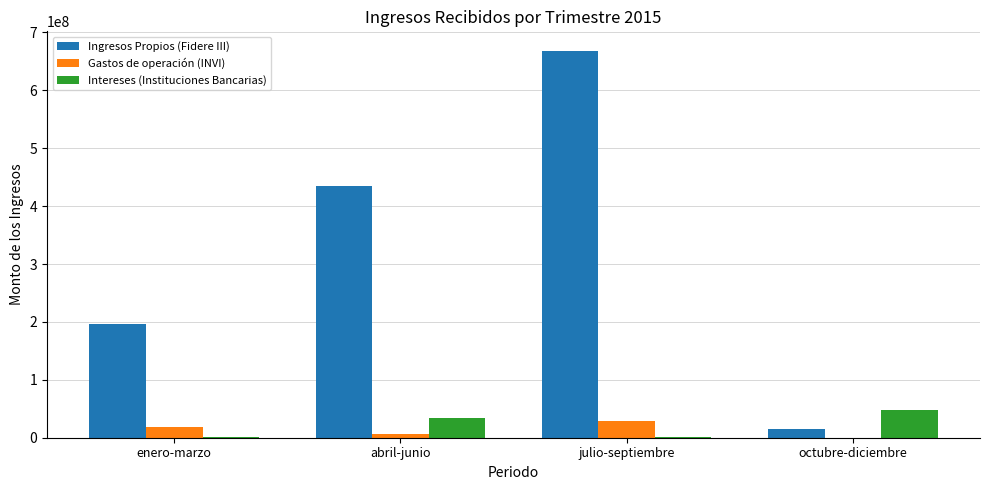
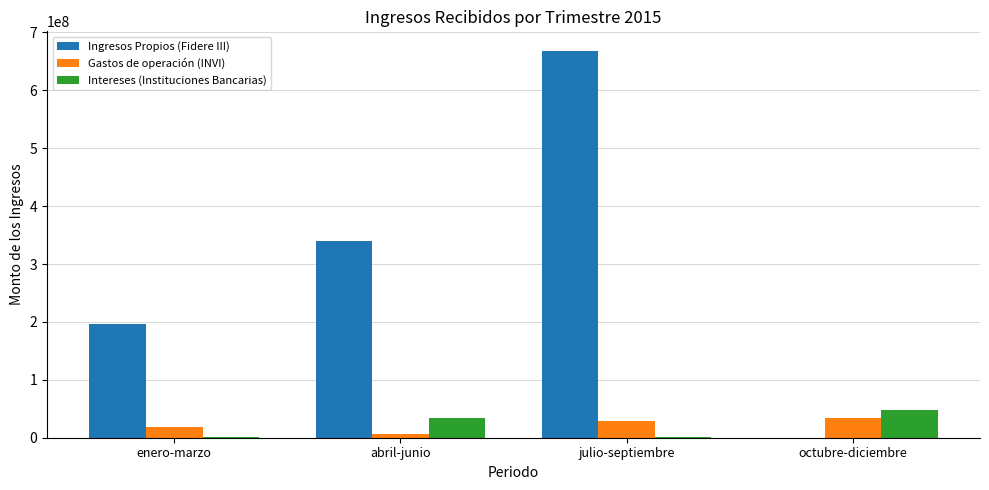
Ingresos Propios (Fidere III), abril-junio: 440000000 -> 340000000
Ingresos Propios (Fidere III), octubre-diciembre: 10000000 -> 0
Gastos de operación (INVI), octubre-diciembre: 0 -> 30000000
